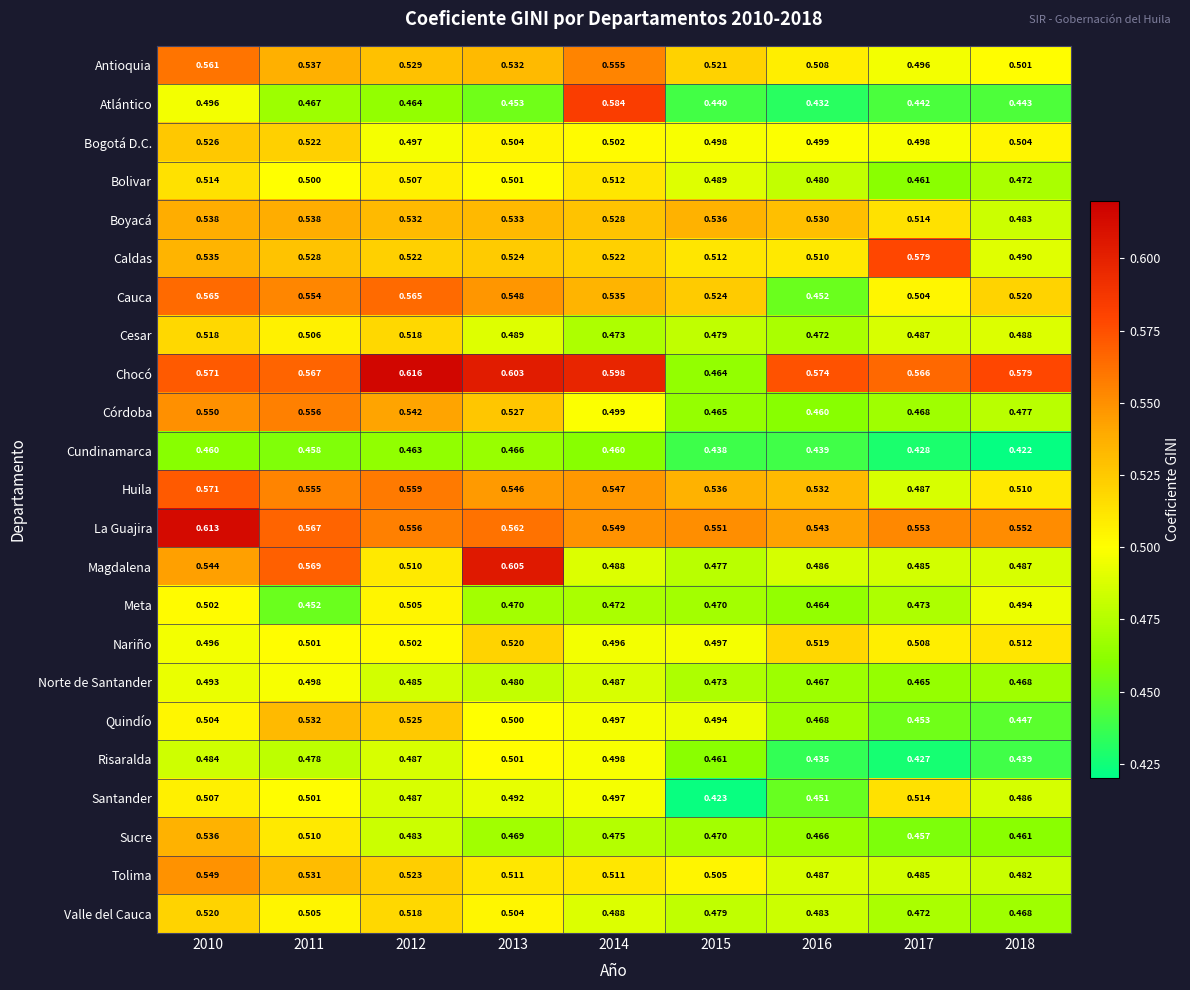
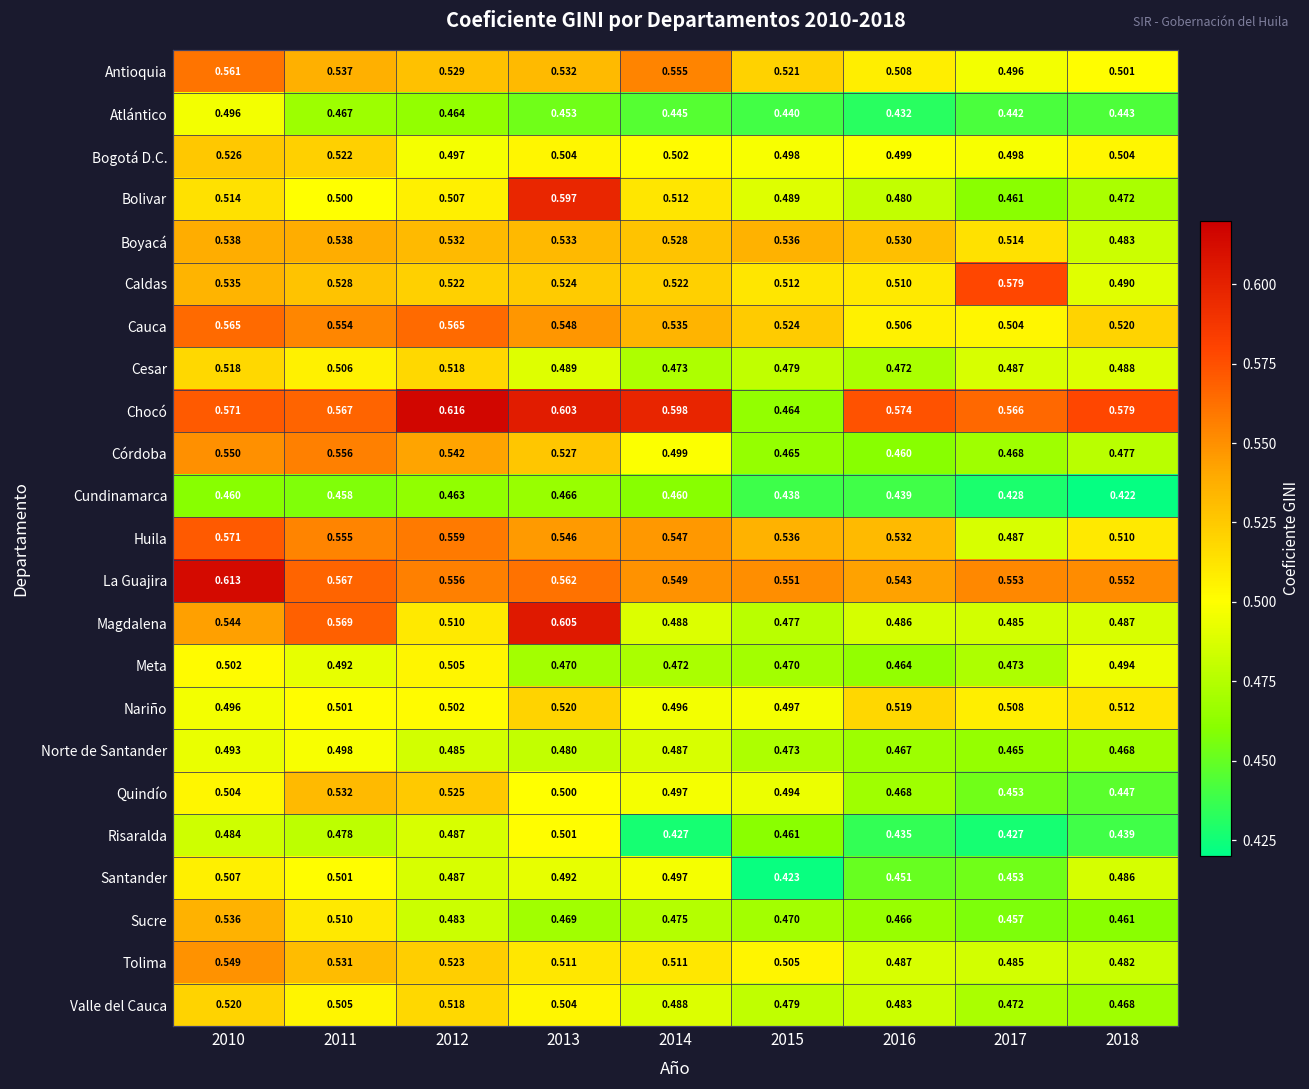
Atlántico, 2014: 0.584 -> 0.445
Bolivar, 2013: 0.501 -> 0.597
Cauca, 2016: 0.452 -> 0.506
Meta, 2011: 0.452 -> 0.492
Risaralda, 2014: 0.498 -> 0.427
Santander, 2017: 0.514 -> 0.453
